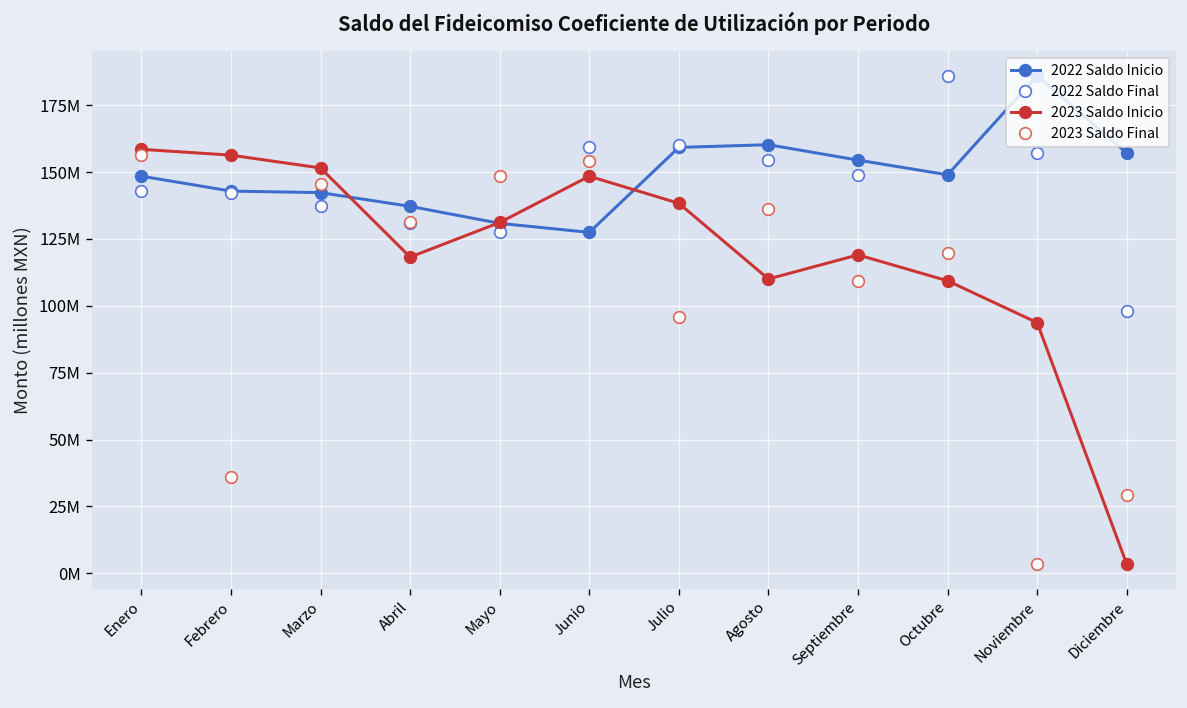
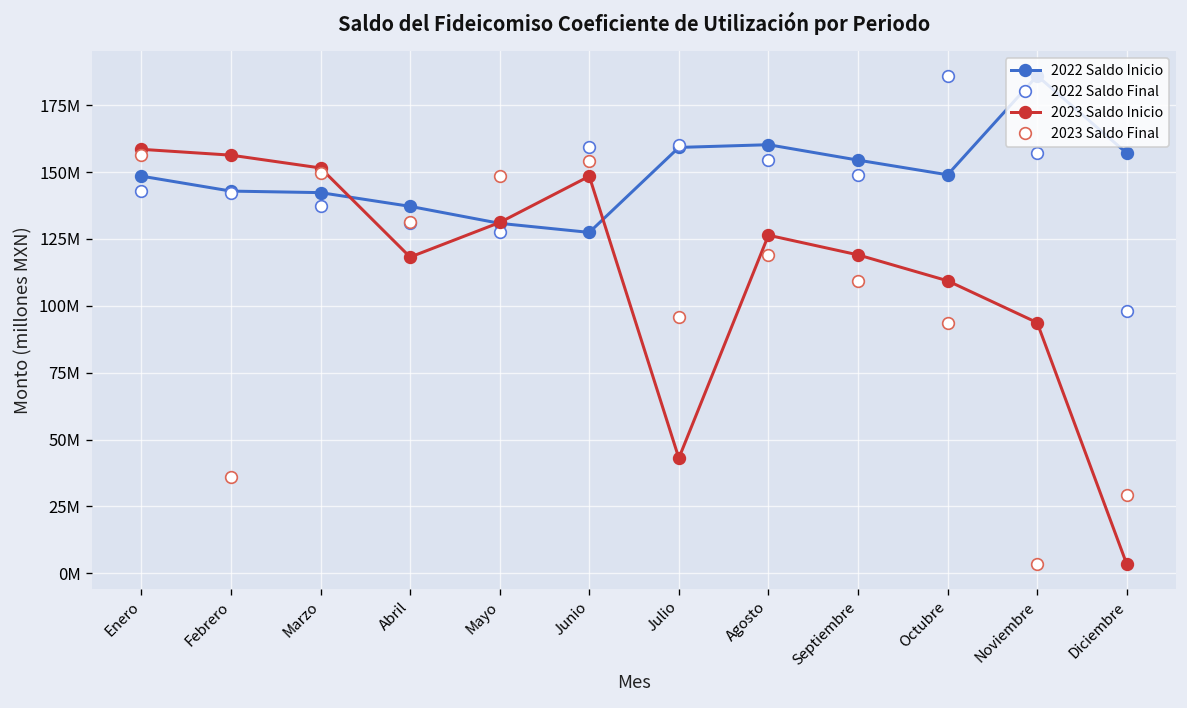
2023 Saldo Final, Marzo: 146000000 -> 150000000
2023 Saldo Inicio, Julio: 138000000 -> 43000000
2023 Saldo Inicio, Agosto: 110000000 -> 126000000
2023 Saldo Final, Agosto: 136000000 -> 119000000
2023 Saldo Final, Octubre: 120000000 -> 94000000
